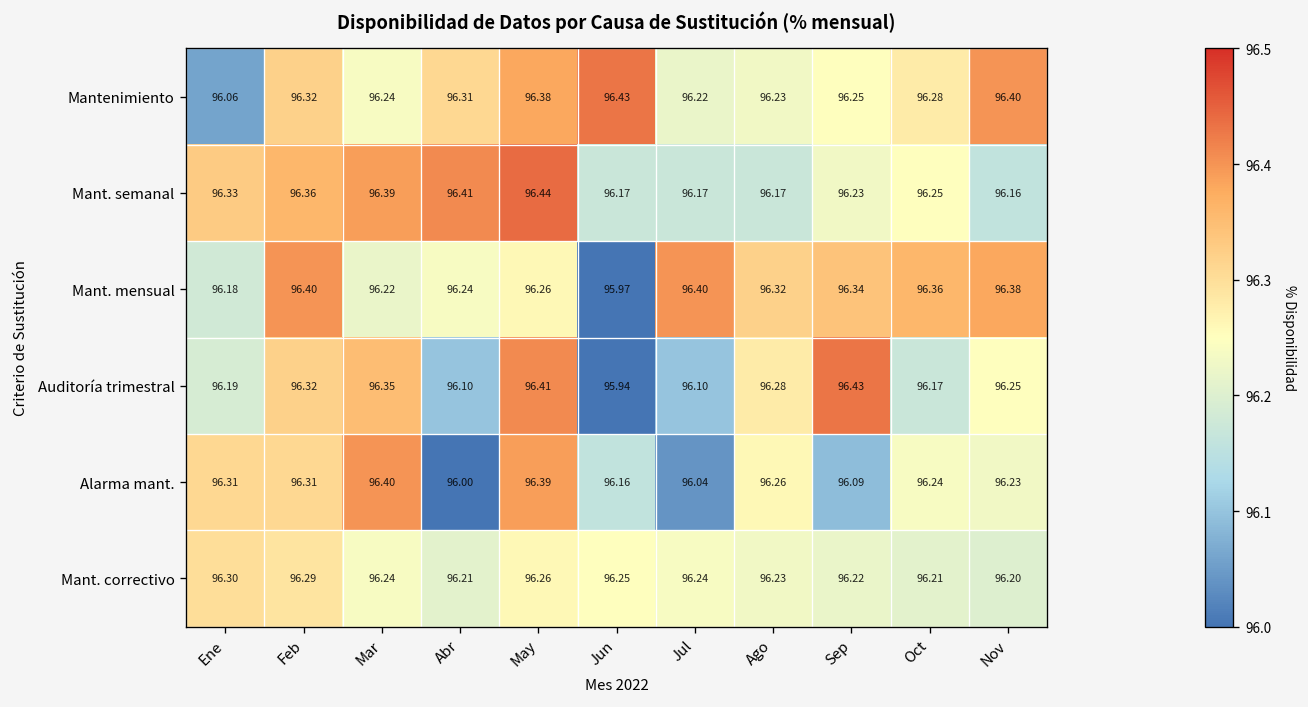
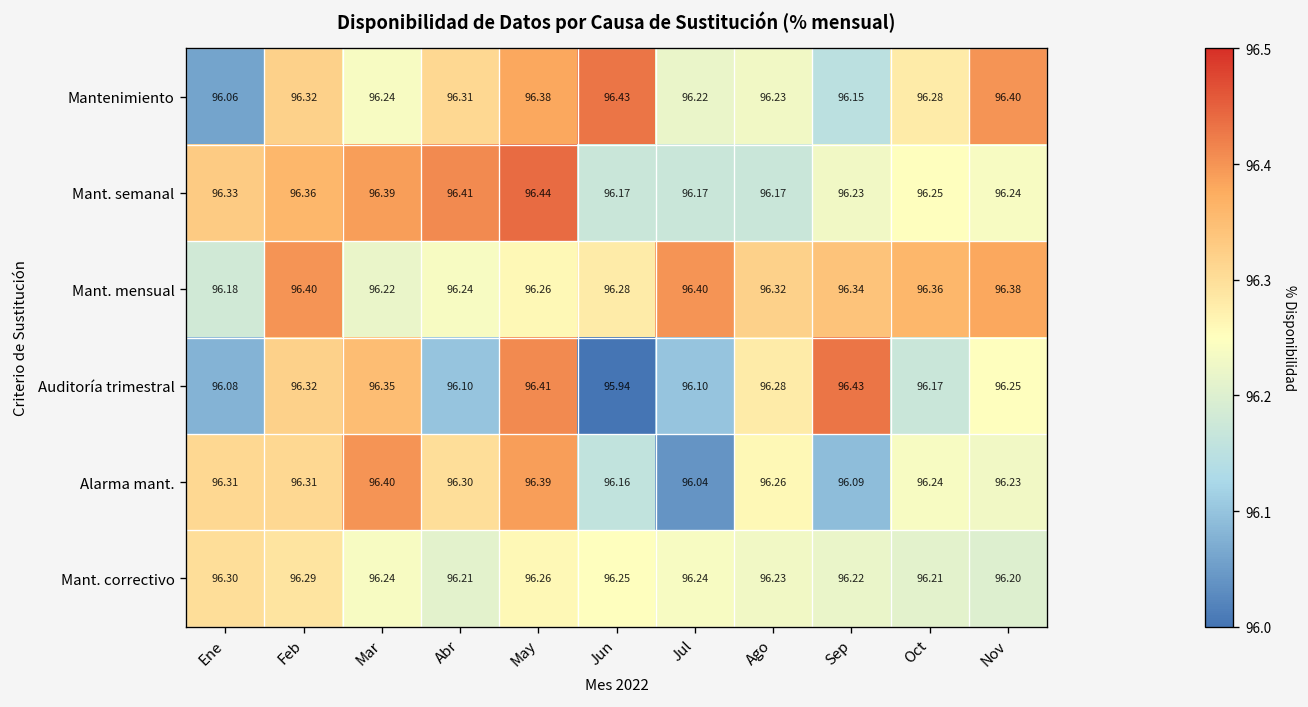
Mantenimiento, Sep: 96.25 -> 96.15
Mant. semanal, Nov: 96.16 -> 96.24
Mant. mensual, Jun: 95.97 -> 96.28
Auditoría trimestral, Ene: 96.19 -> 96.08
Alarma mant., Abr: 96.00 -> 96.30
